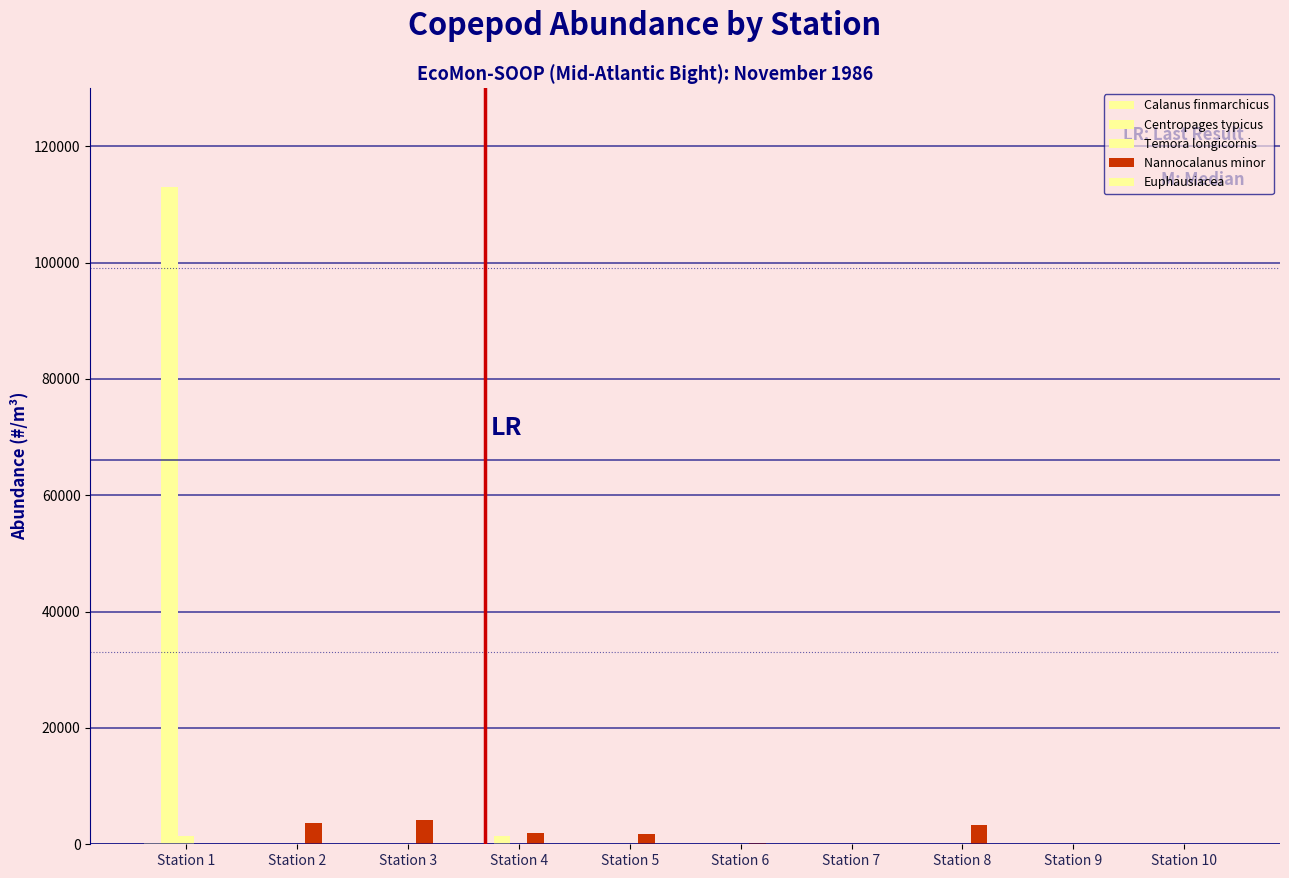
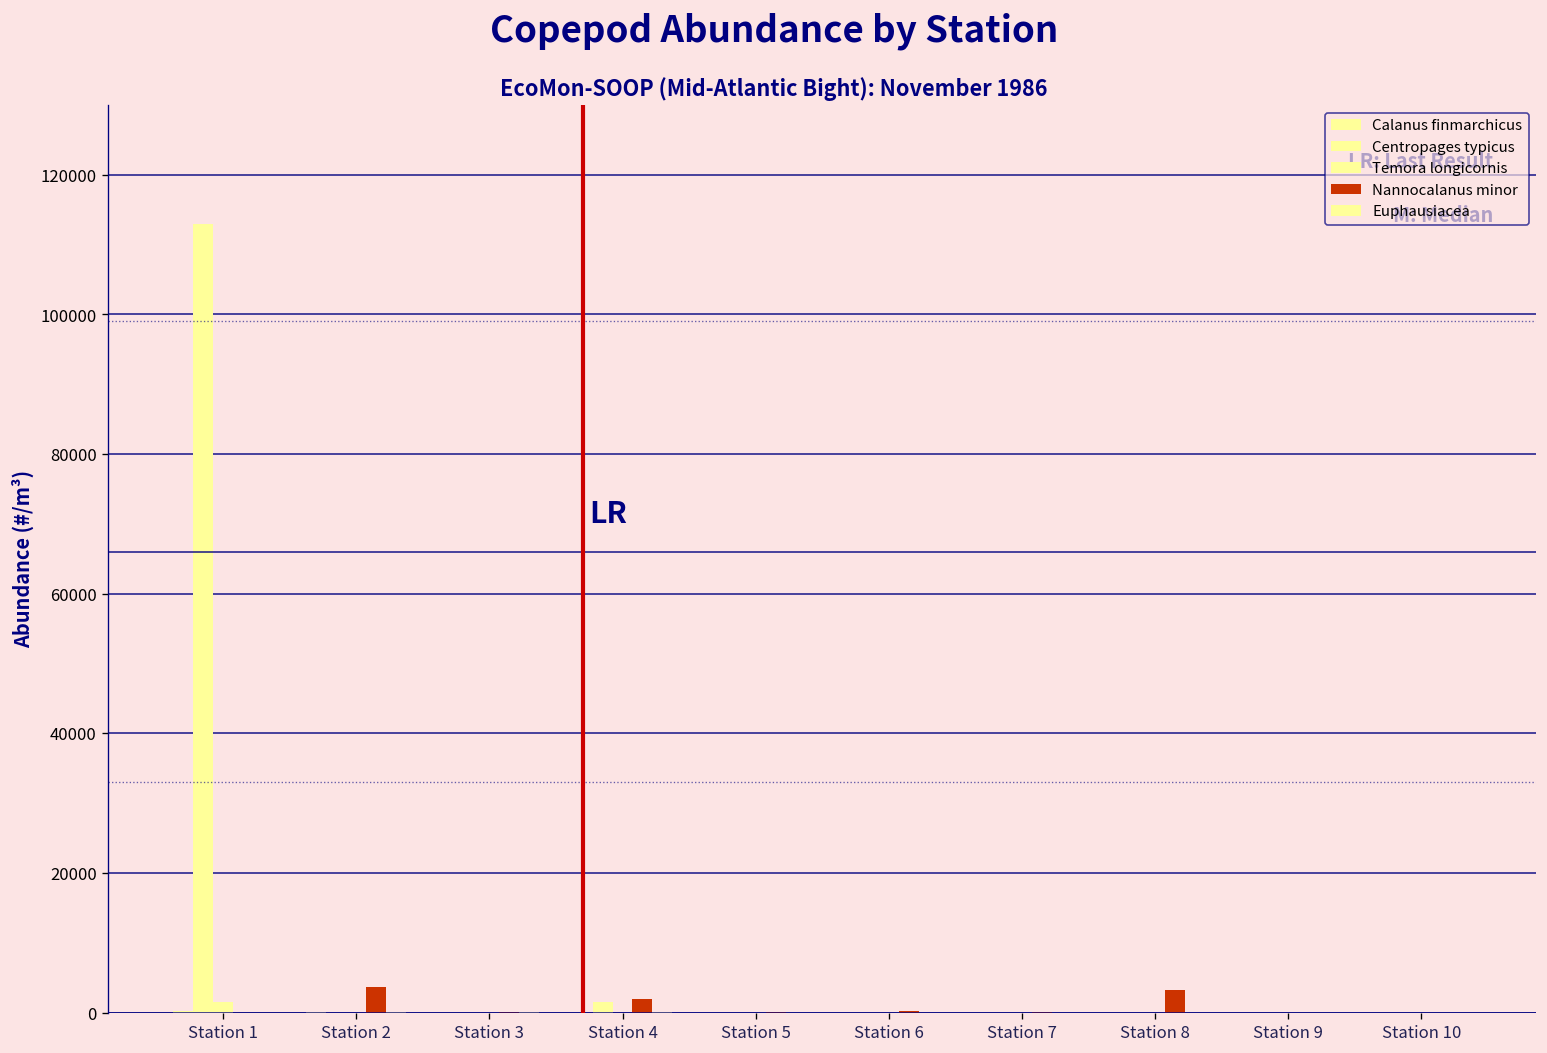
Nannocalanus minor, Station 3: 4000 -> 0
Nannocalanus minor, Station 5: 2000 -> 0
